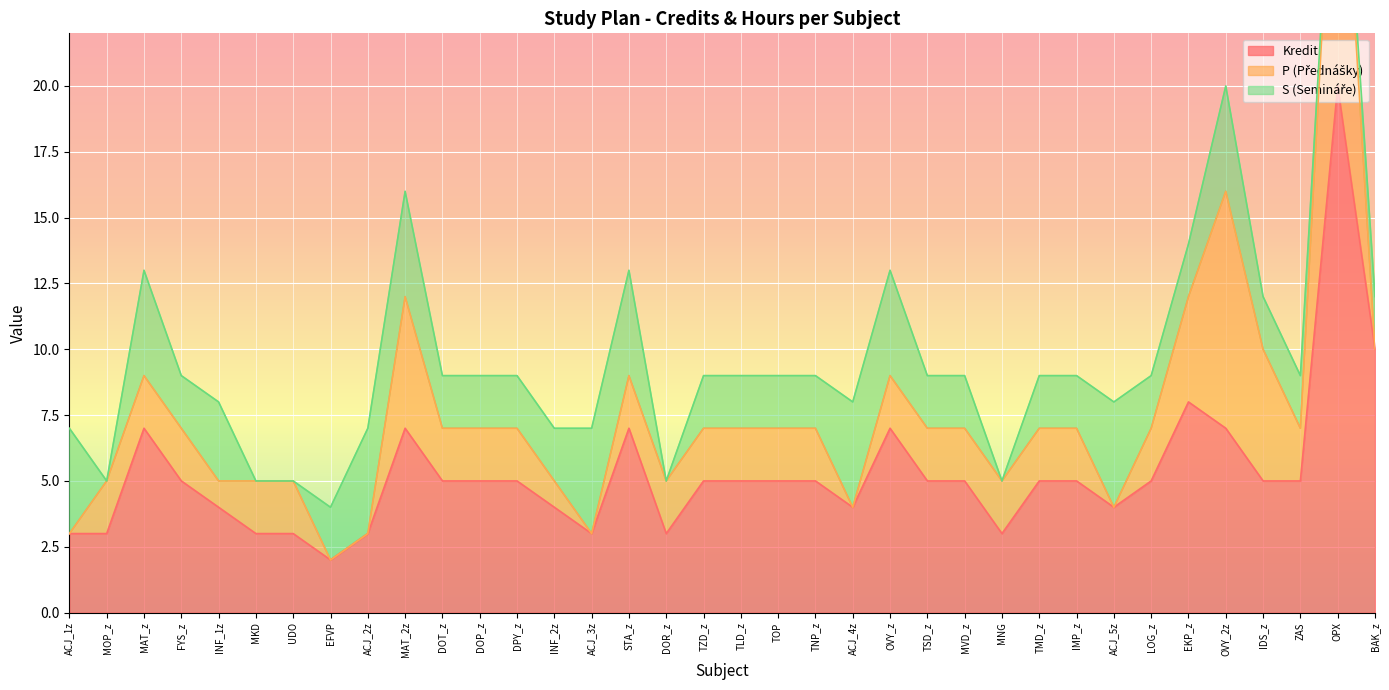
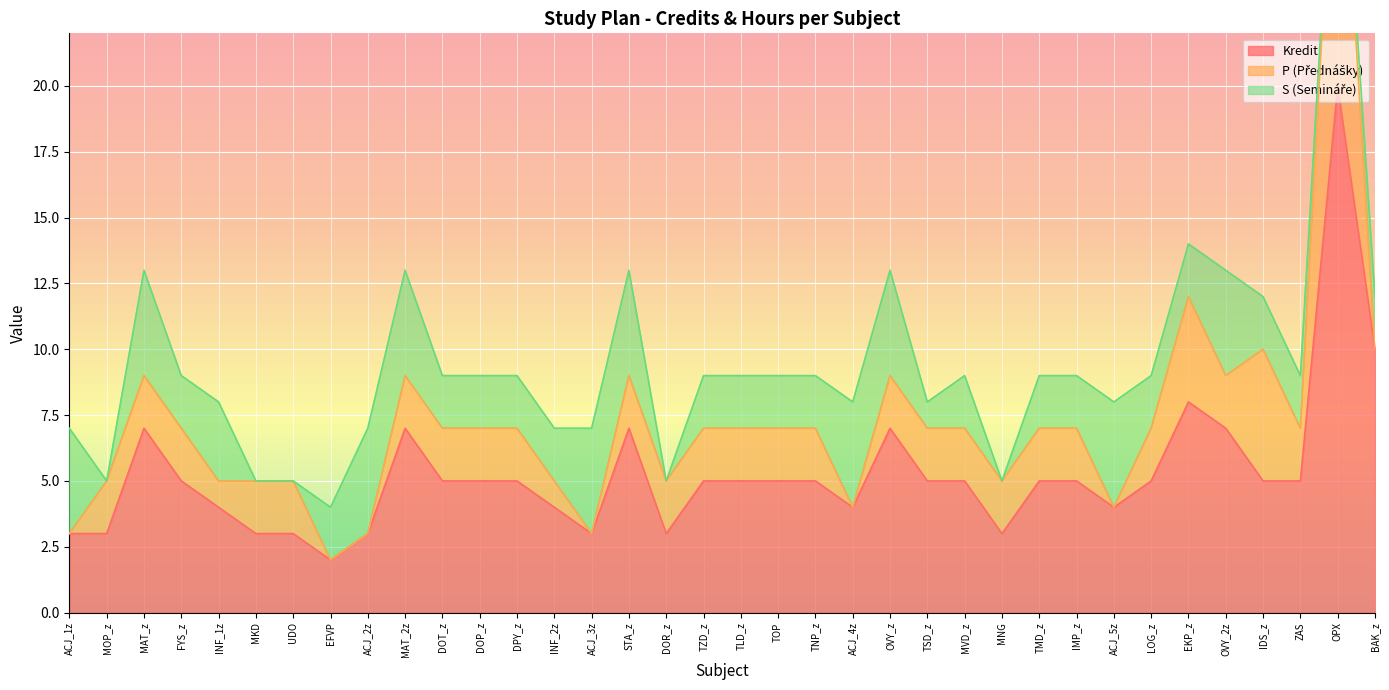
P (Přednášky), MAT_2z: 5 -> 2
S (Semináře), TSD_z: 2 -> 1
P (Přednášky), OVY_2z: 9 -> 2
